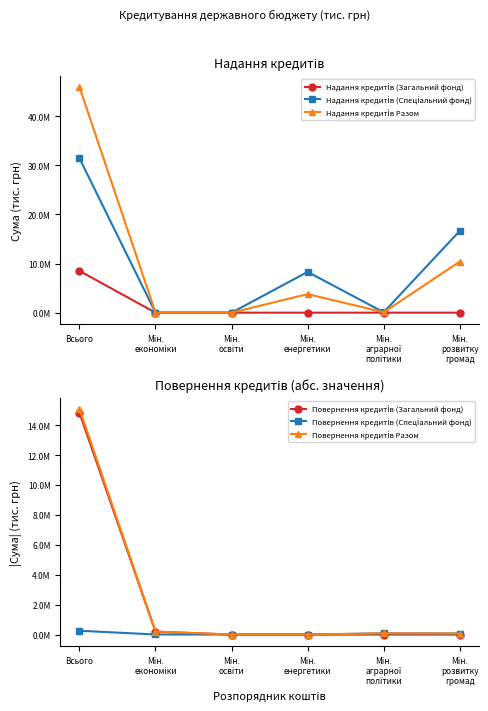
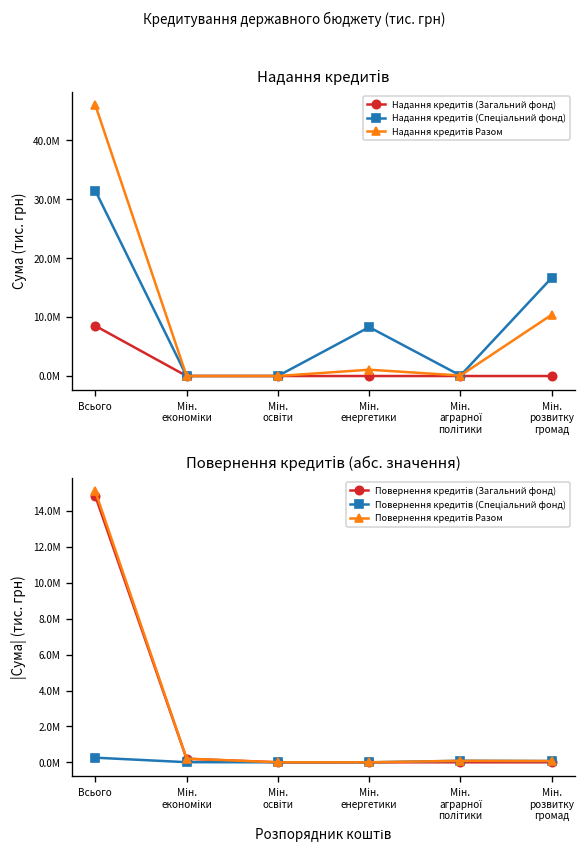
Надання кредитів, Надання кредитів Разом, Мін. енергетики: 4000000 -> 1000000
